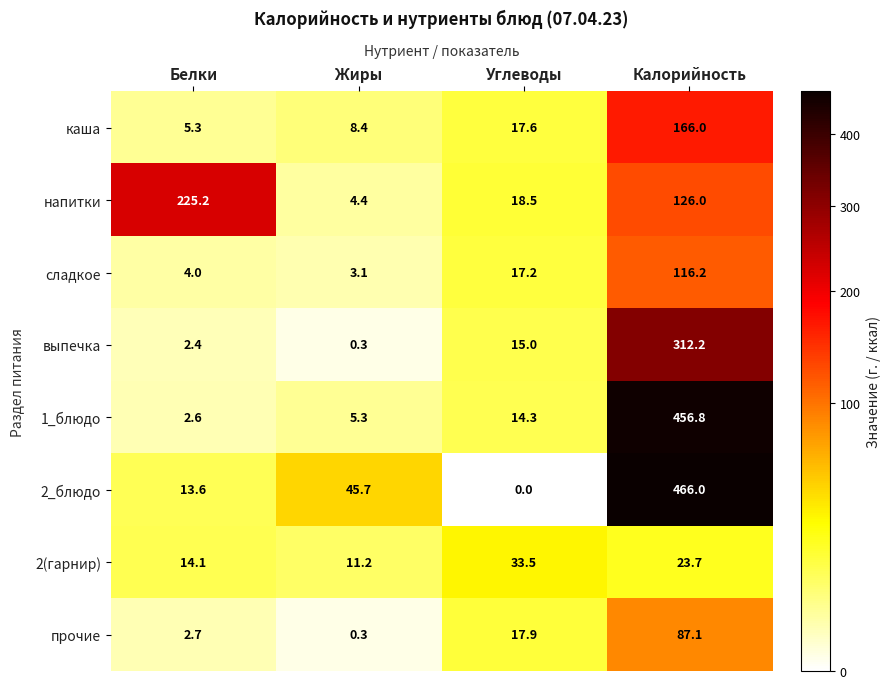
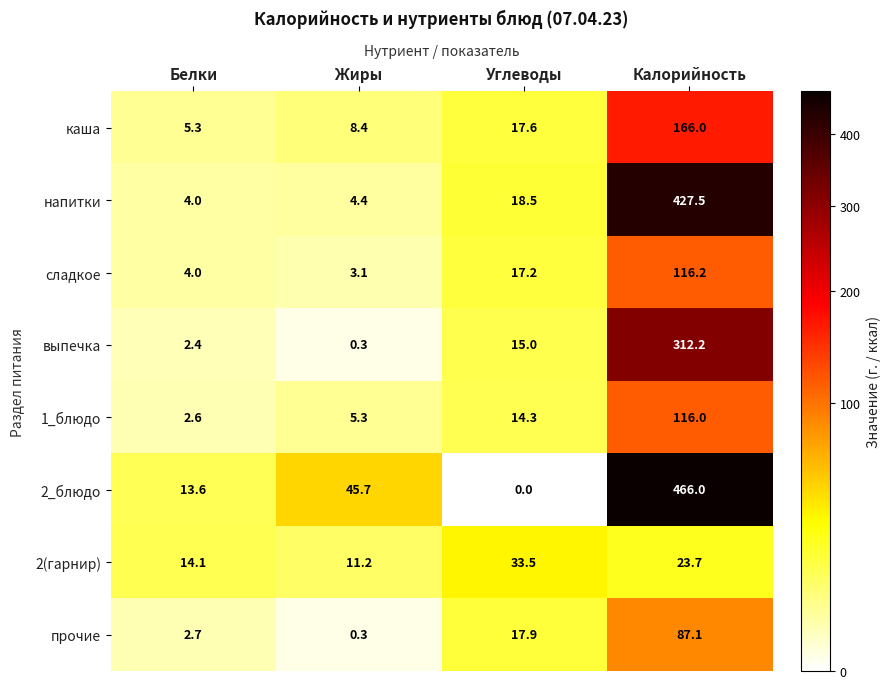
напитки, Белки: 225.2 -> 4.0
напитки, Калорийность: 126.0 -> 427.5
1_блюдо, Калорийность: 456.8 -> 116.0
